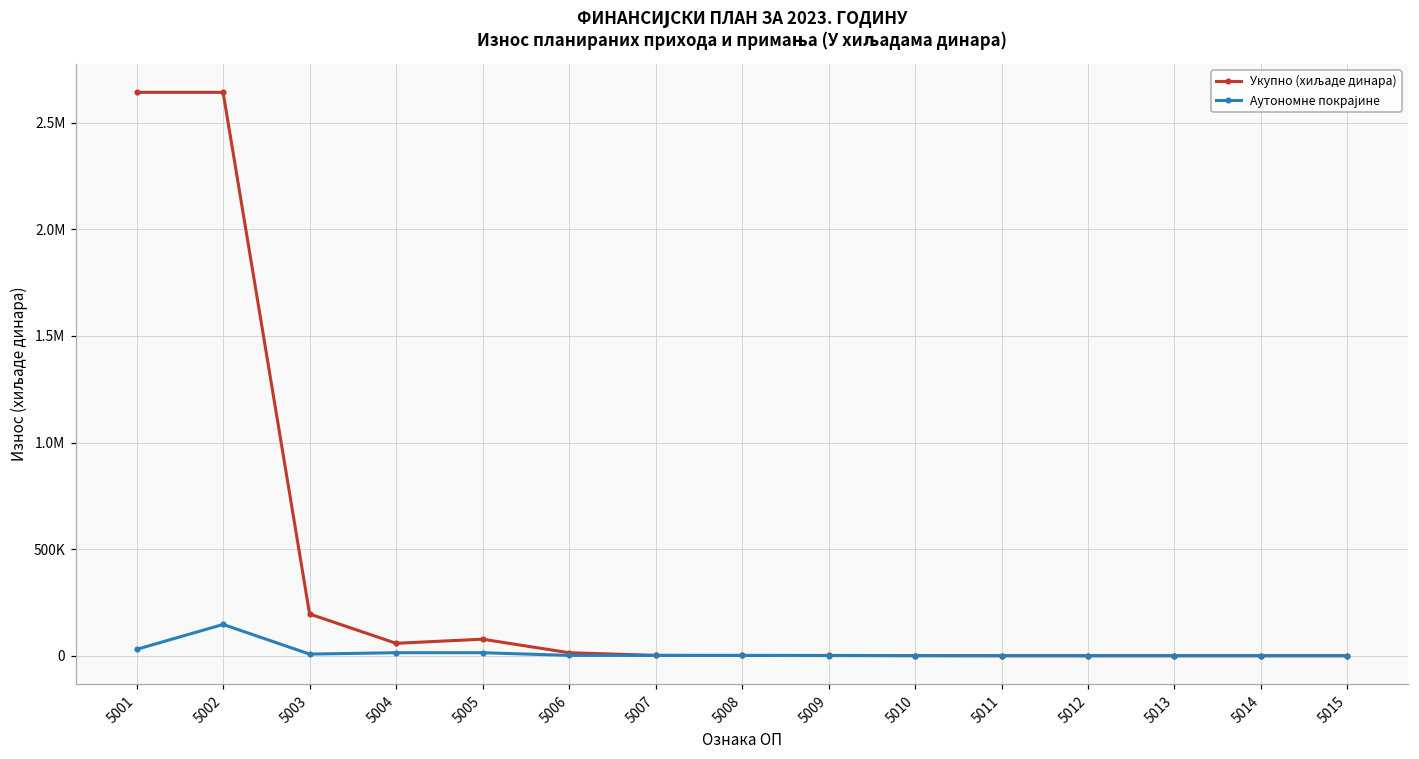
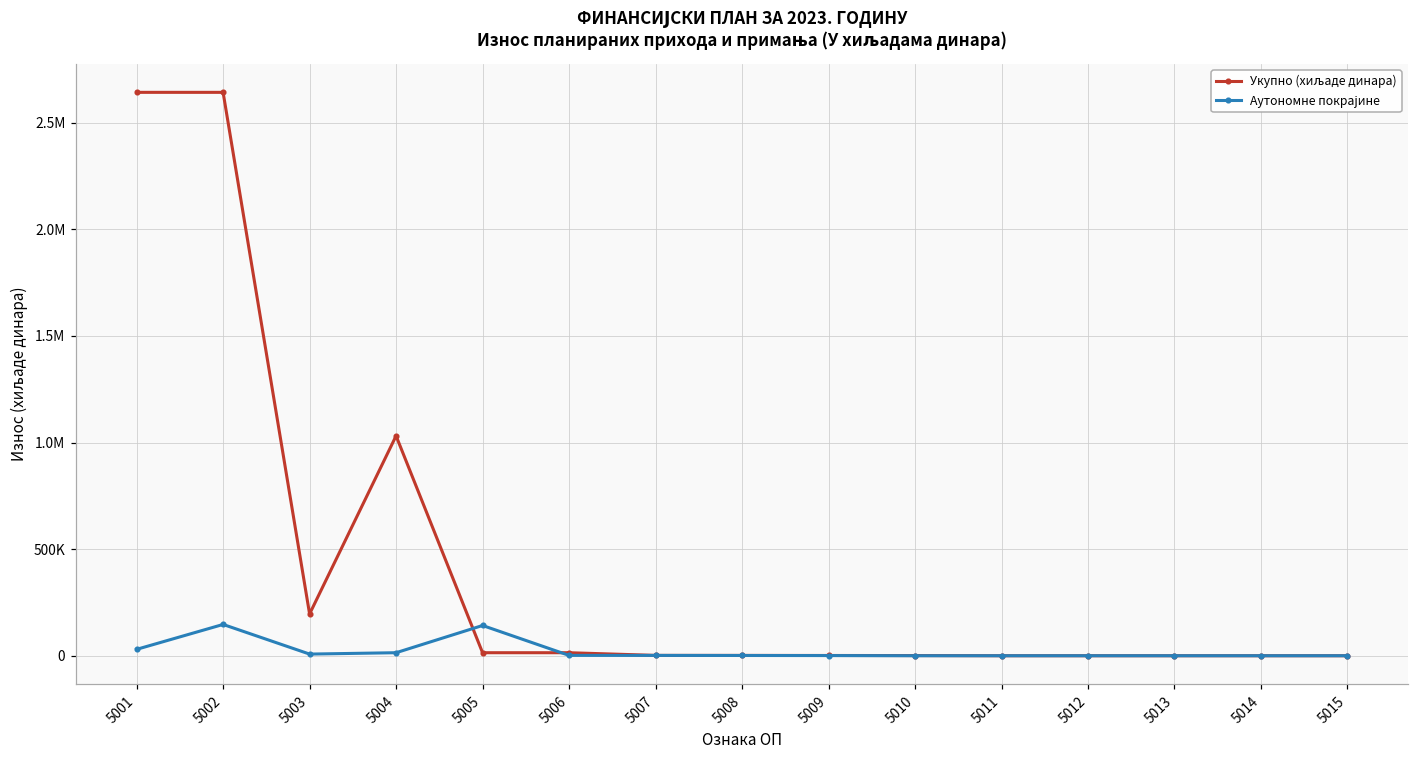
Укупно (хиљаде динара), 5004: 60000 -> 1030000
Укупно (хиљаде динара), 5005: 80000 -> 10000
Аутономне покрајине, 5005: 10000 -> 140000
